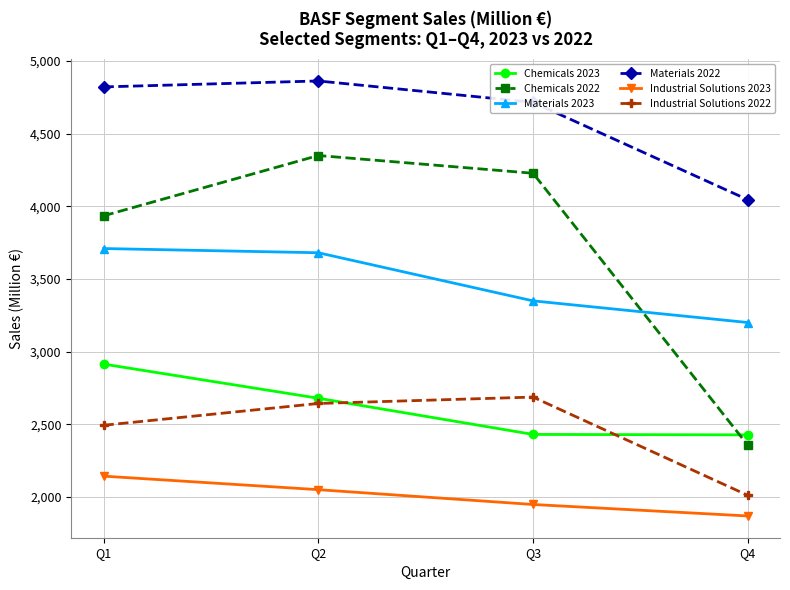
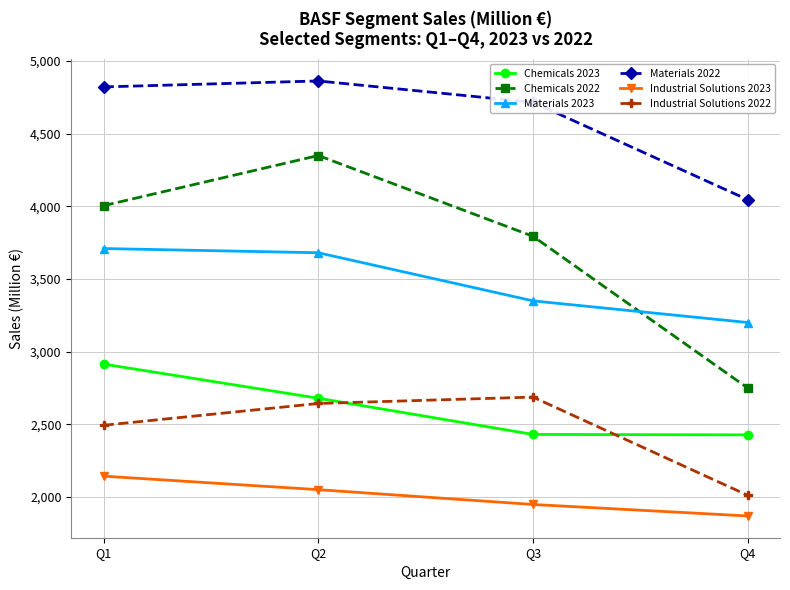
Chemicals 2022, Q1: 3,930 -> 4,000
Chemicals 2022, Q3: 4,230 -> 3,790
Chemicals 2022, Q4: 2,360 -> 2,750
